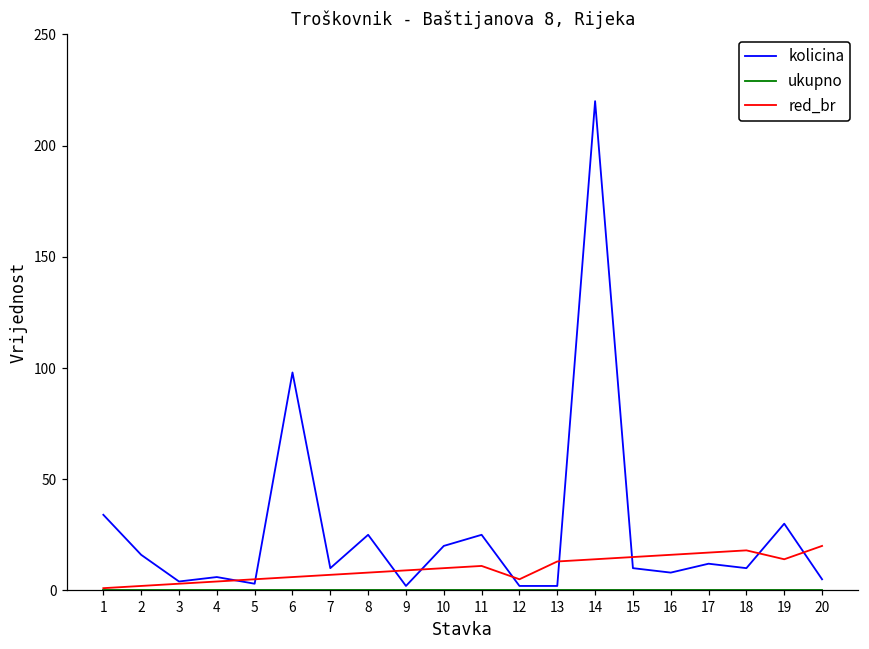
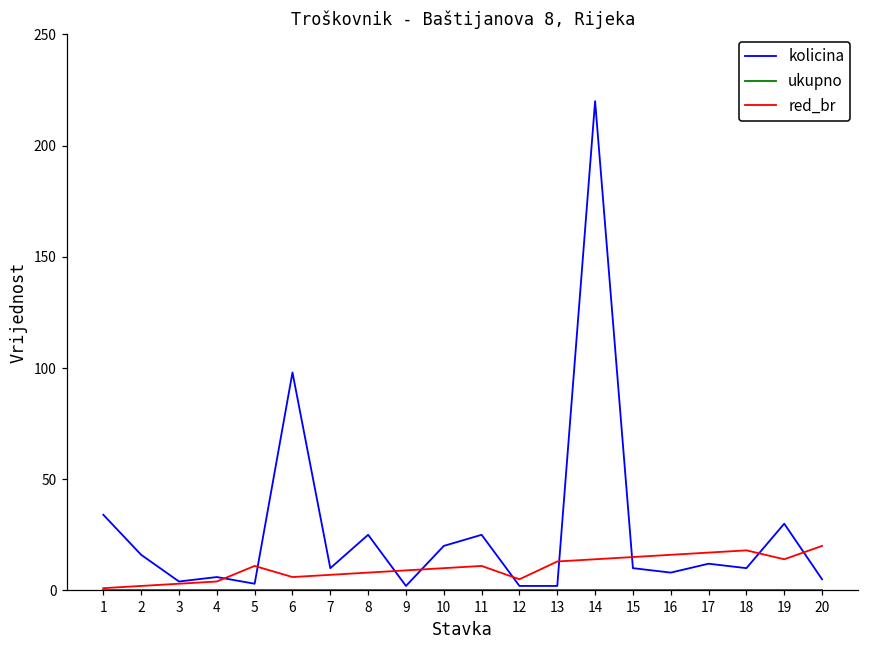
red_br, 5: 5 -> 11
